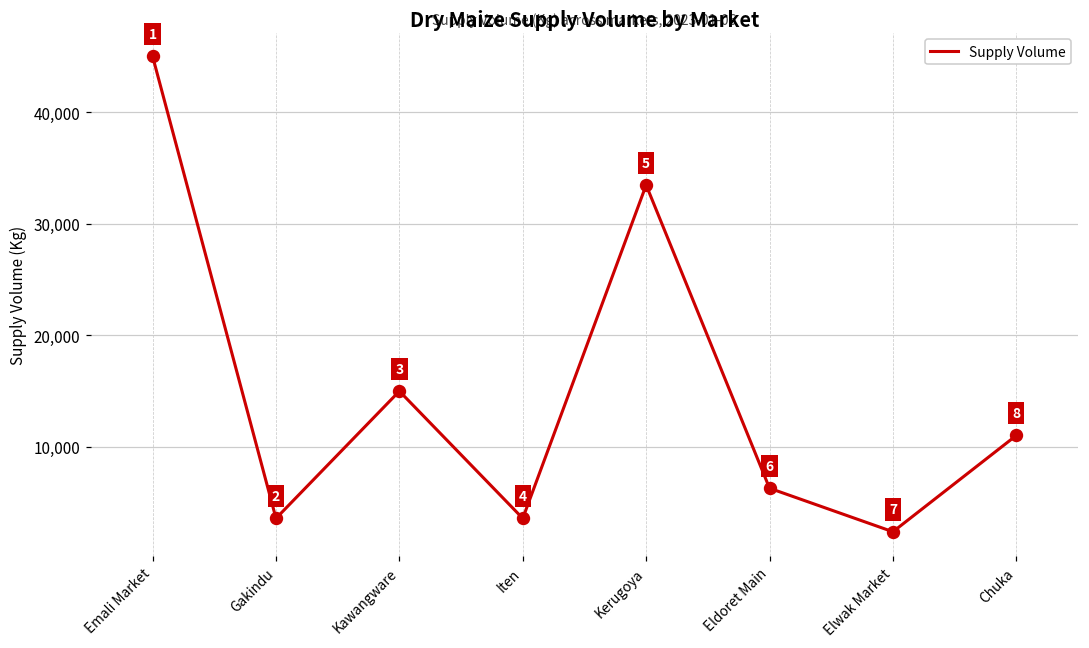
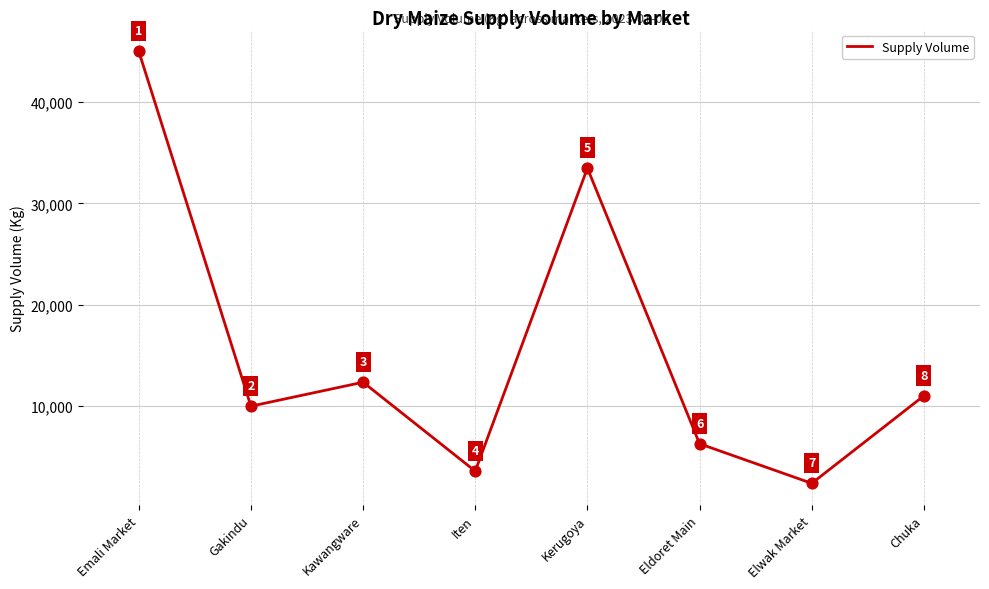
Gakindu: 3,600 -> 10,000
Kawangware: 15,000 -> 12,400
